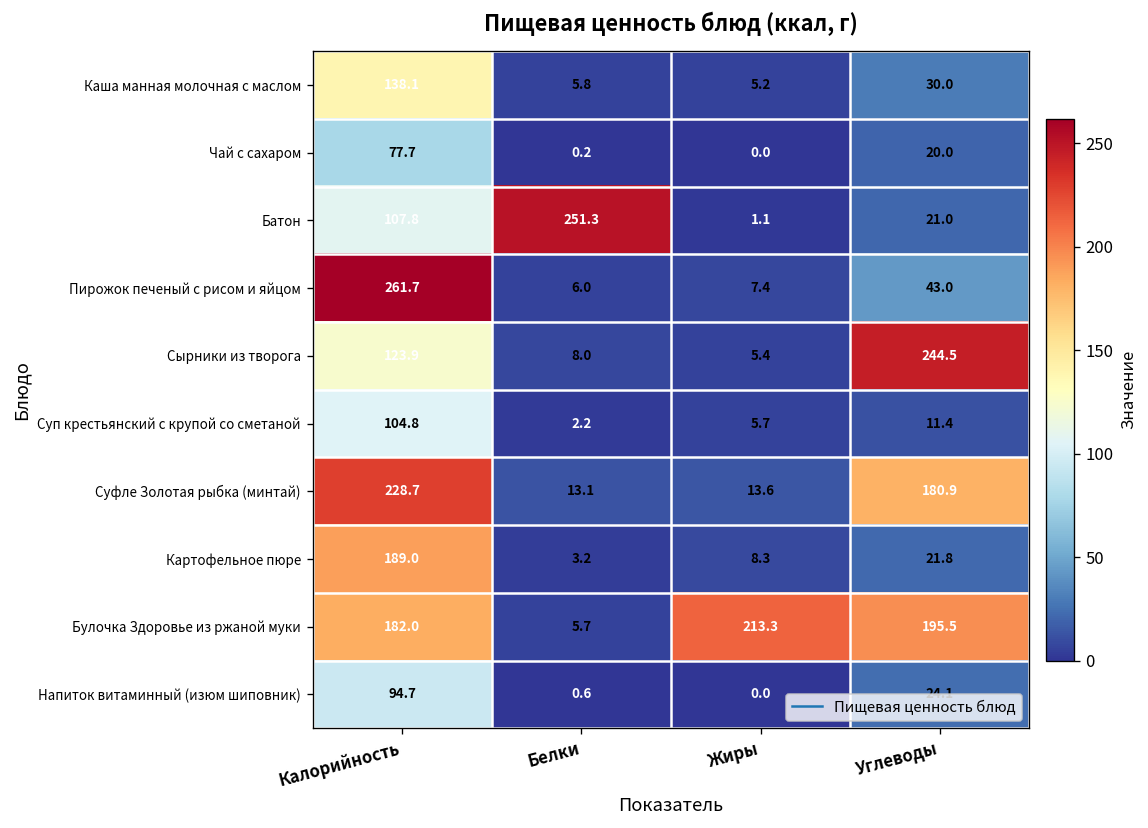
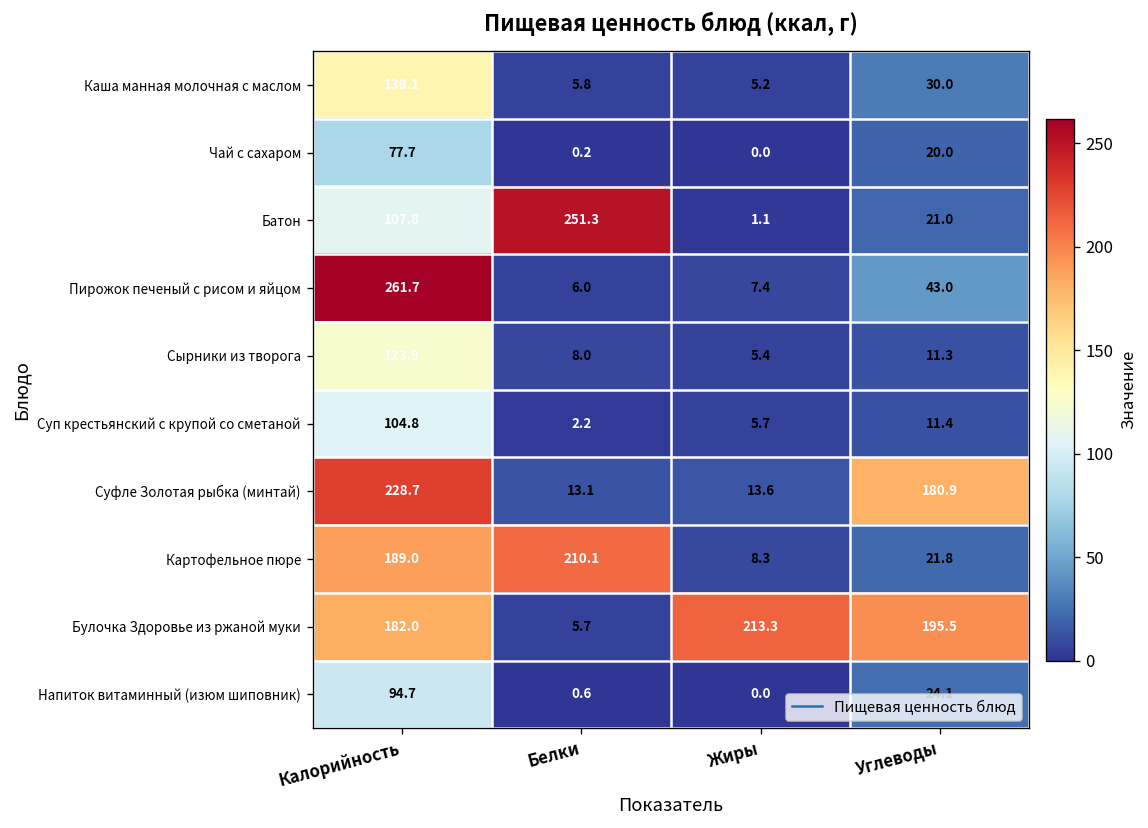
Сырники из творога, Углеводы: 244.5 -> 11.3
Картофельное пюре, Белки: 3.2 -> 210.1
